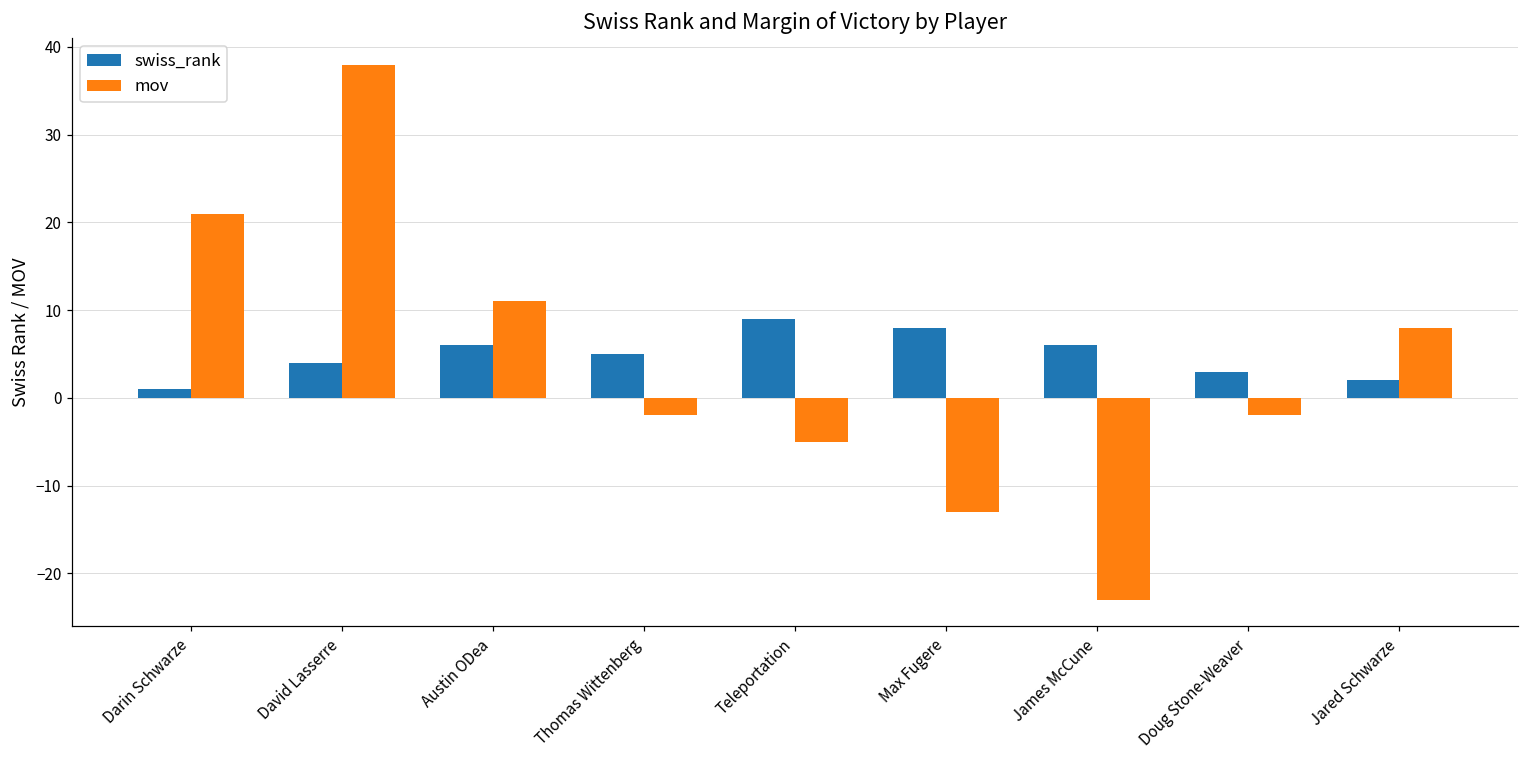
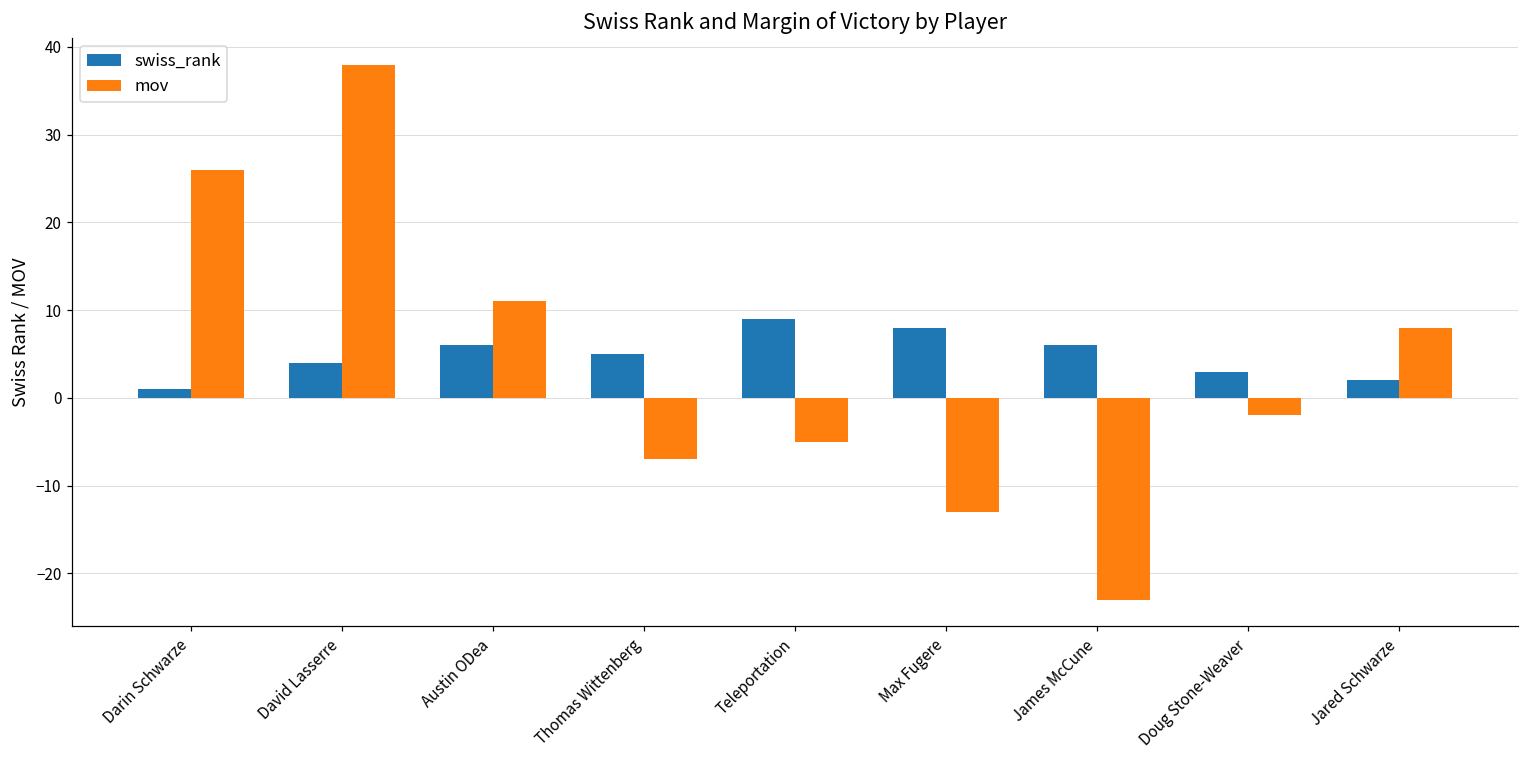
mov, Darin Schwarze: 21 -> 26
mov, Thomas Wittenberg: -2 -> -7
